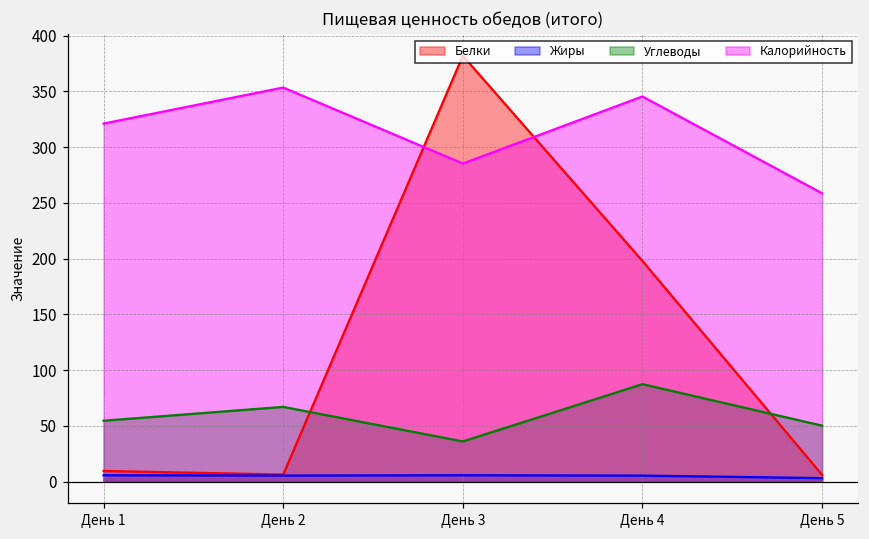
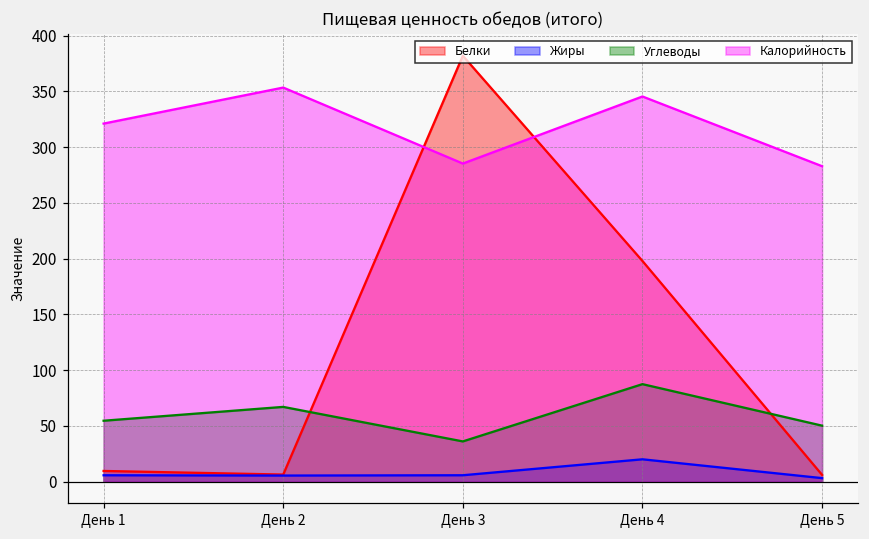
Жиры, День 4: 5 -> 20
Калорийность, День 5: 259 -> 283
